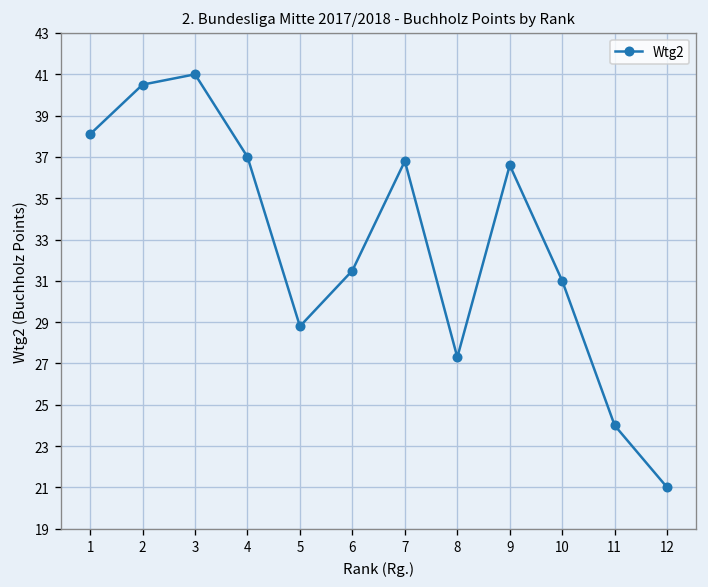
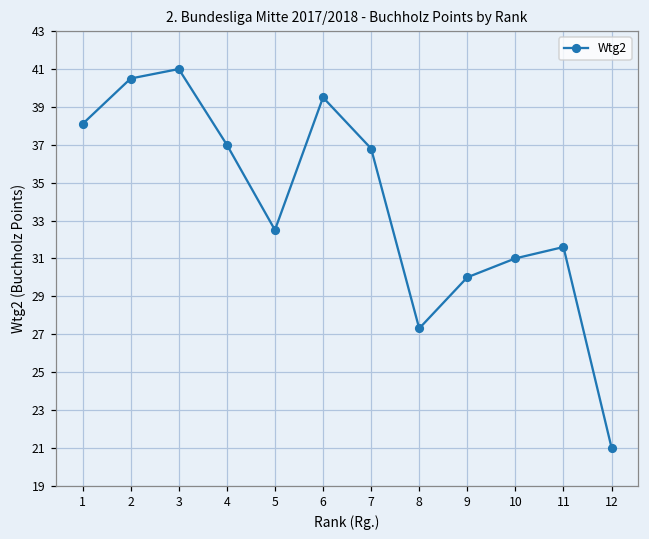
5: 28.8 -> 32.5
6: 31.5 -> 39.5
9: 36.6 -> 30.0
11: 24.0 -> 31.6
